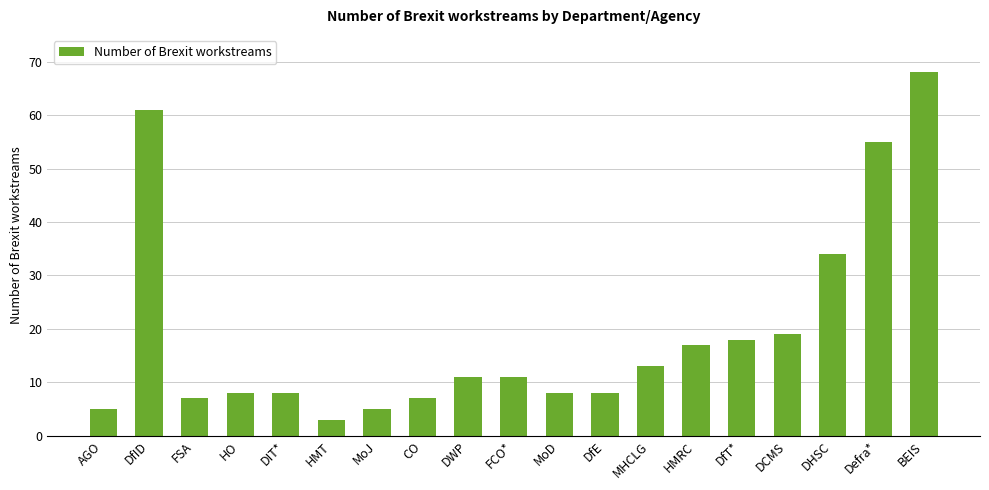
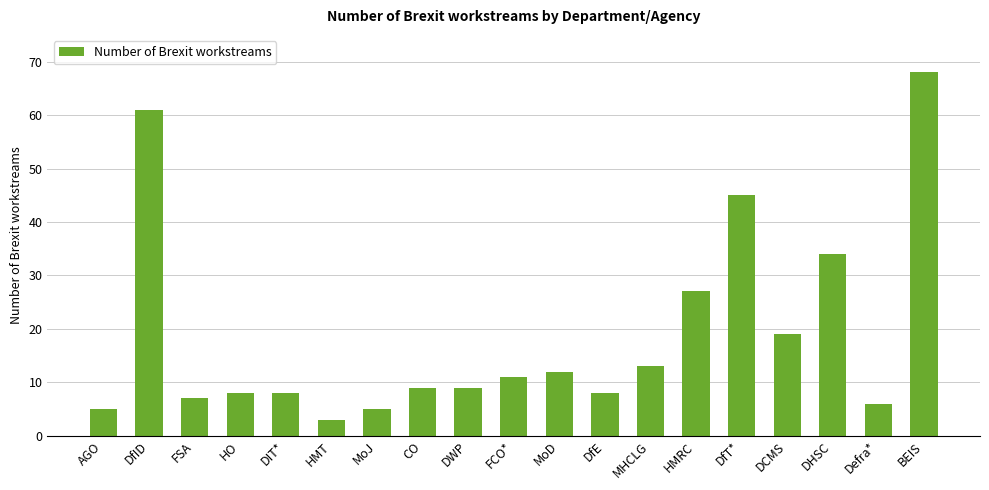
CO: 7 -> 9
DWP: 11 -> 9
MoD: 8 -> 12
HMRC: 17 -> 27
DfT*: 18 -> 45
Defra*: 55 -> 6
